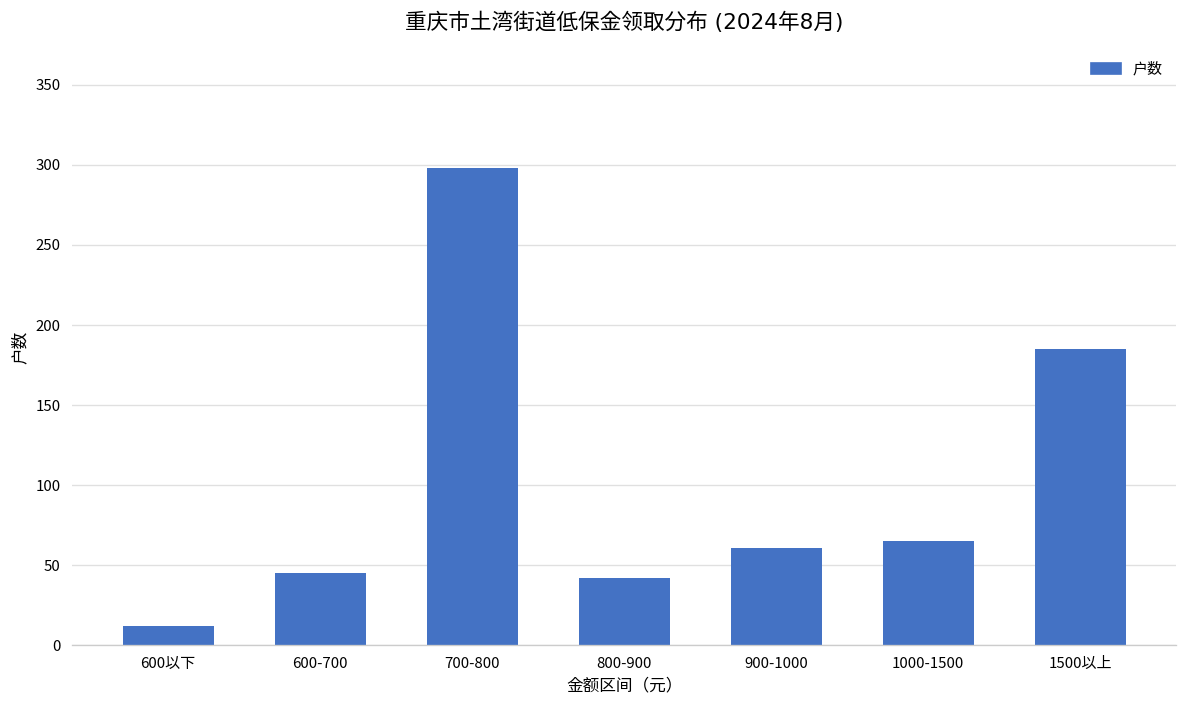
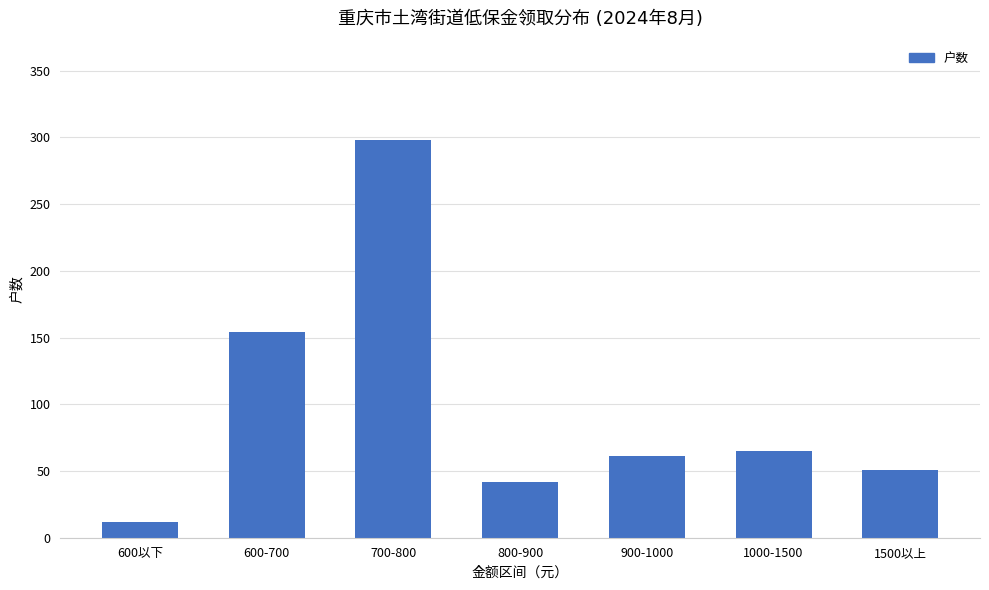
600-700: 45 -> 154
1500以上: 185 -> 51
